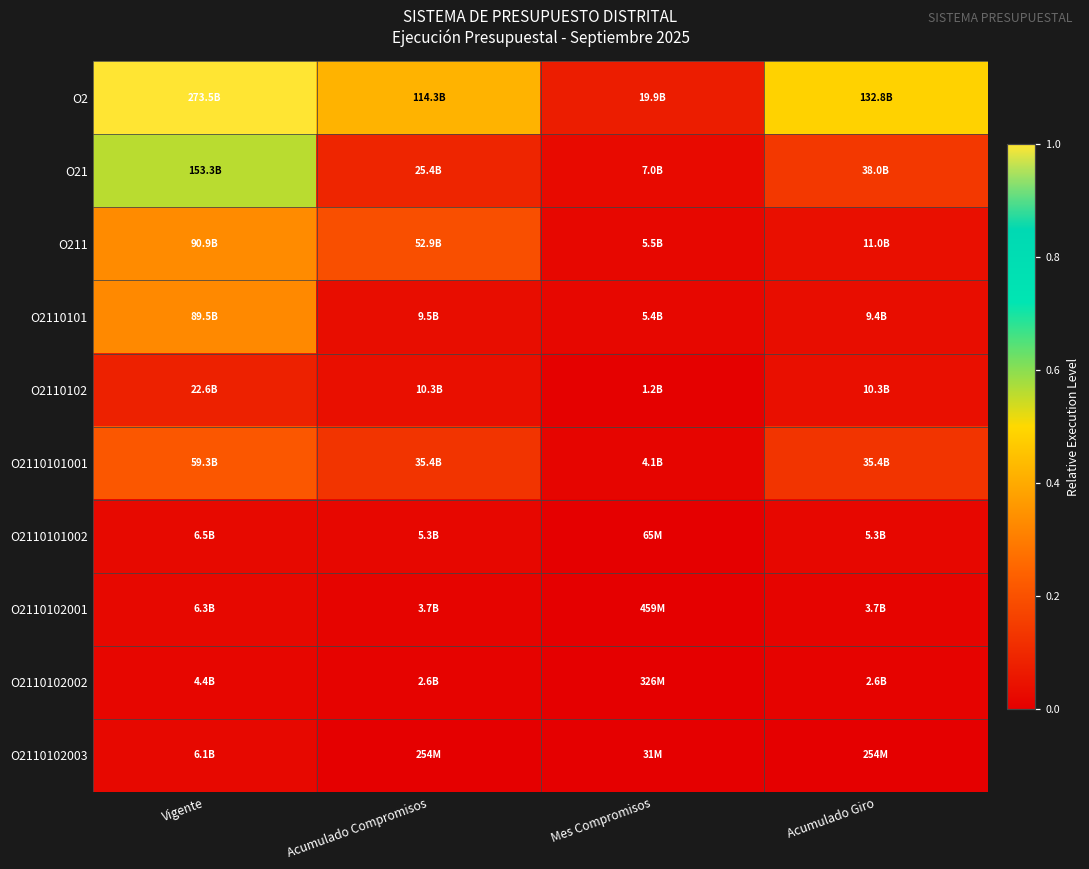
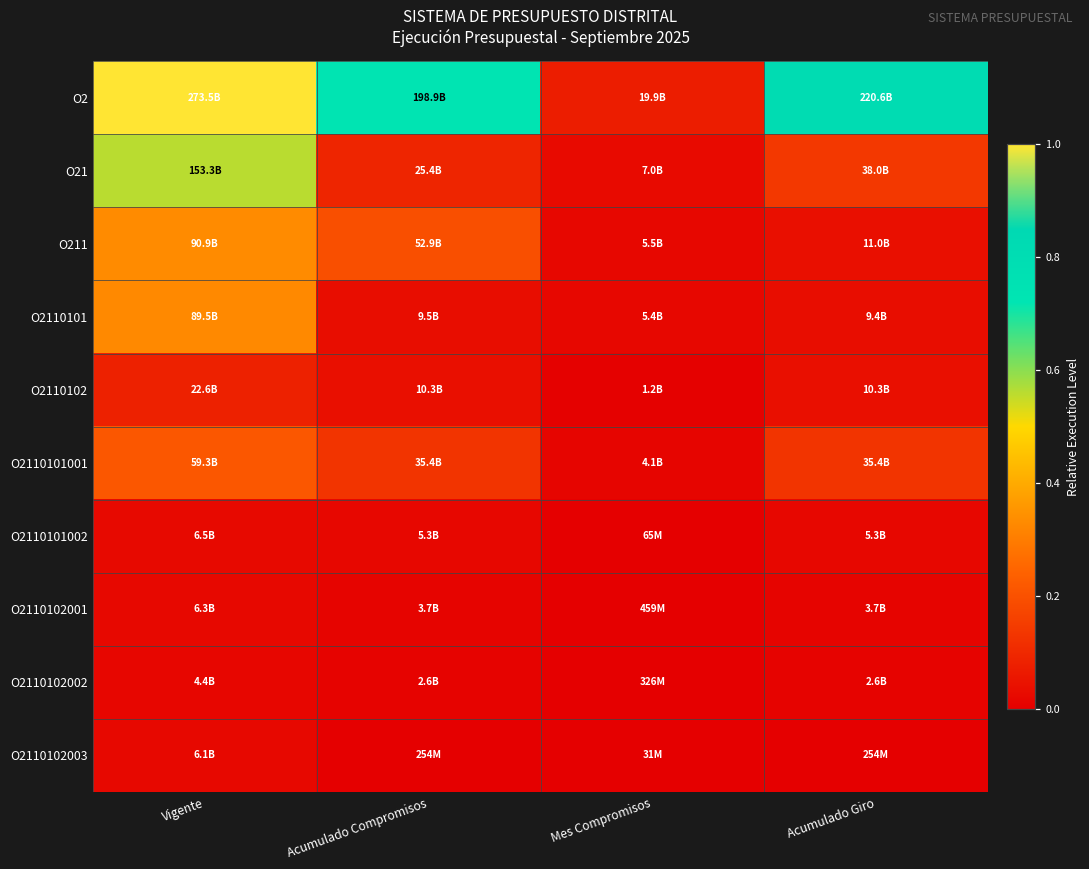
O2, Acumulado Compromisos: 114.3B -> 198.9B
O2, Acumulado Giro: 132.8B -> 220.6B
